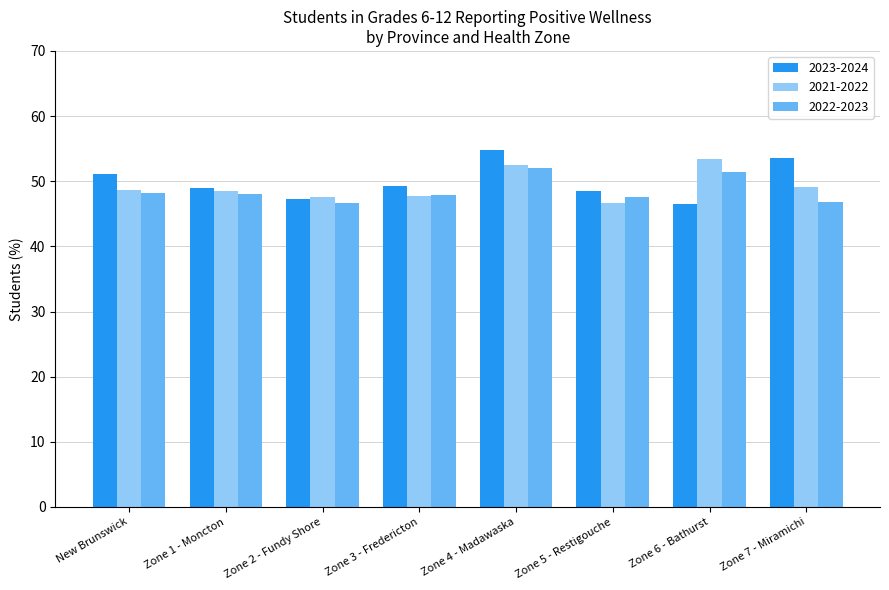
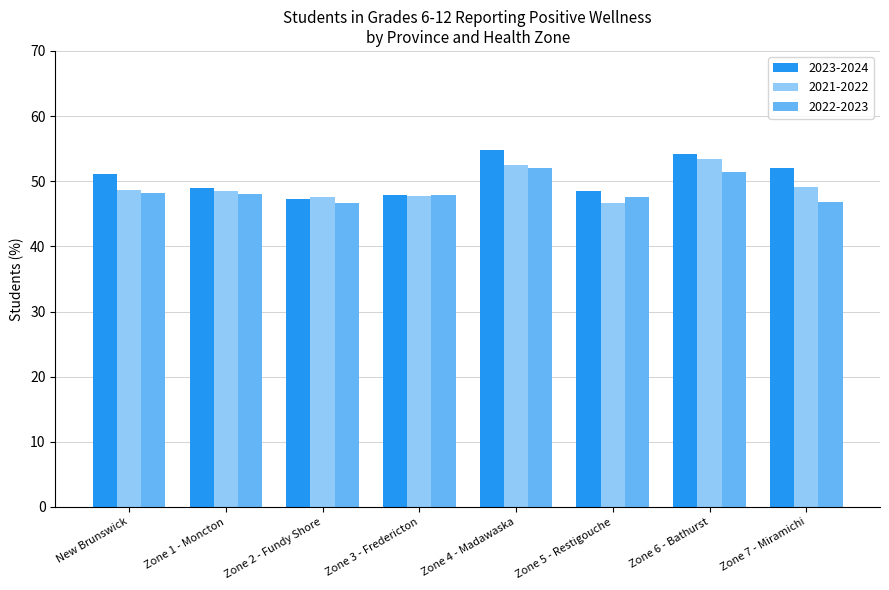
2023-2024, Zone 3 - Fredericton: 49 -> 48
2023-2024, Zone 6 - Bathurst: 46 -> 54
2023-2024, Zone 7 - Miramichi: 54 -> 52
